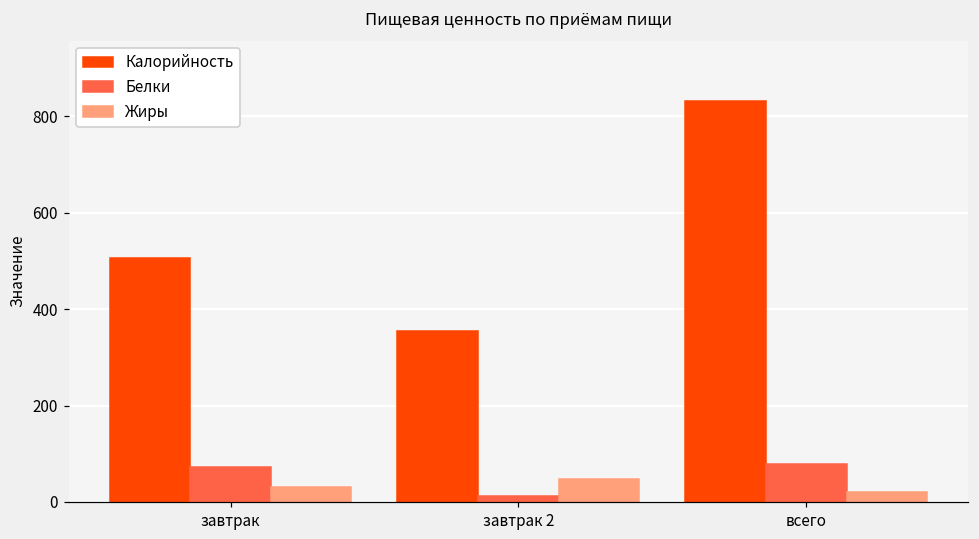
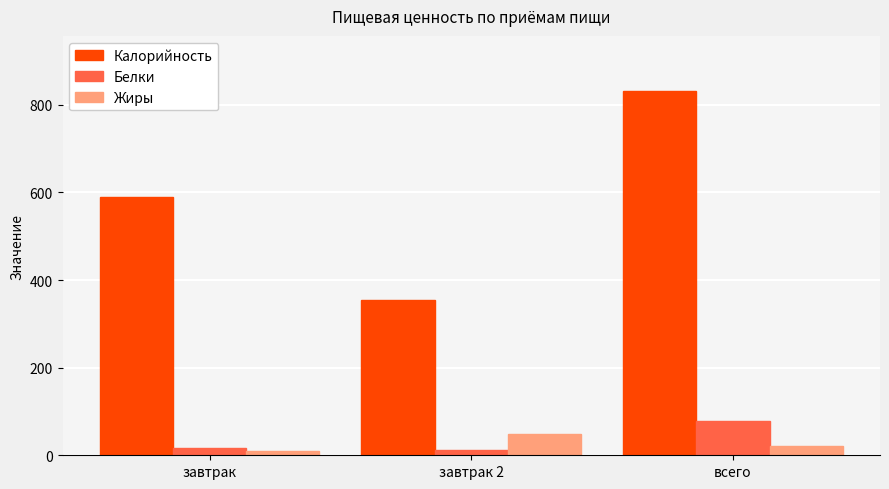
Калорийность, завтрак: 510 -> 590
Белки, завтрак: 70 -> 20
Жиры, завтрак: 30 -> 10
